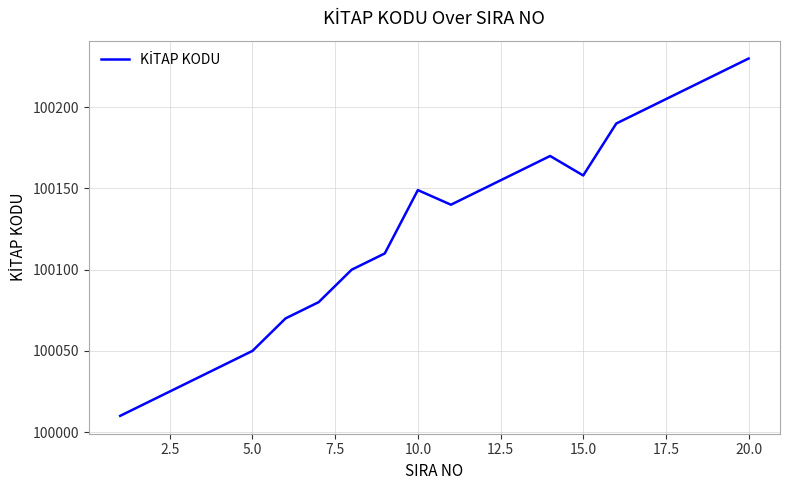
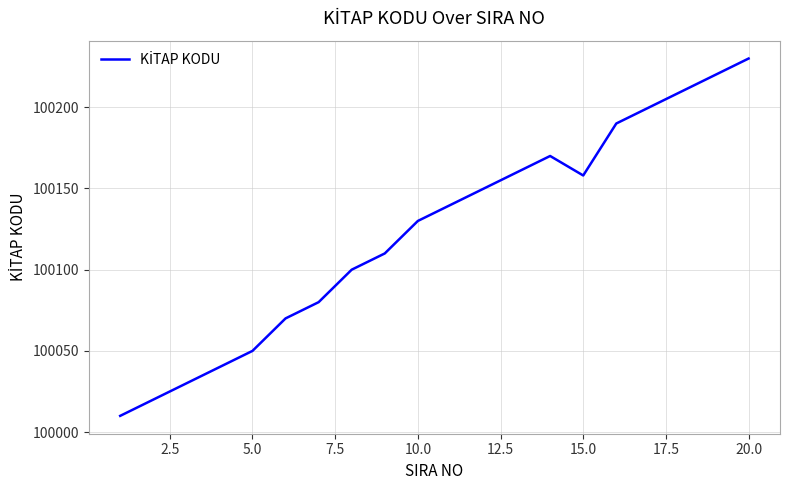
10.0: 100149 -> 100130
